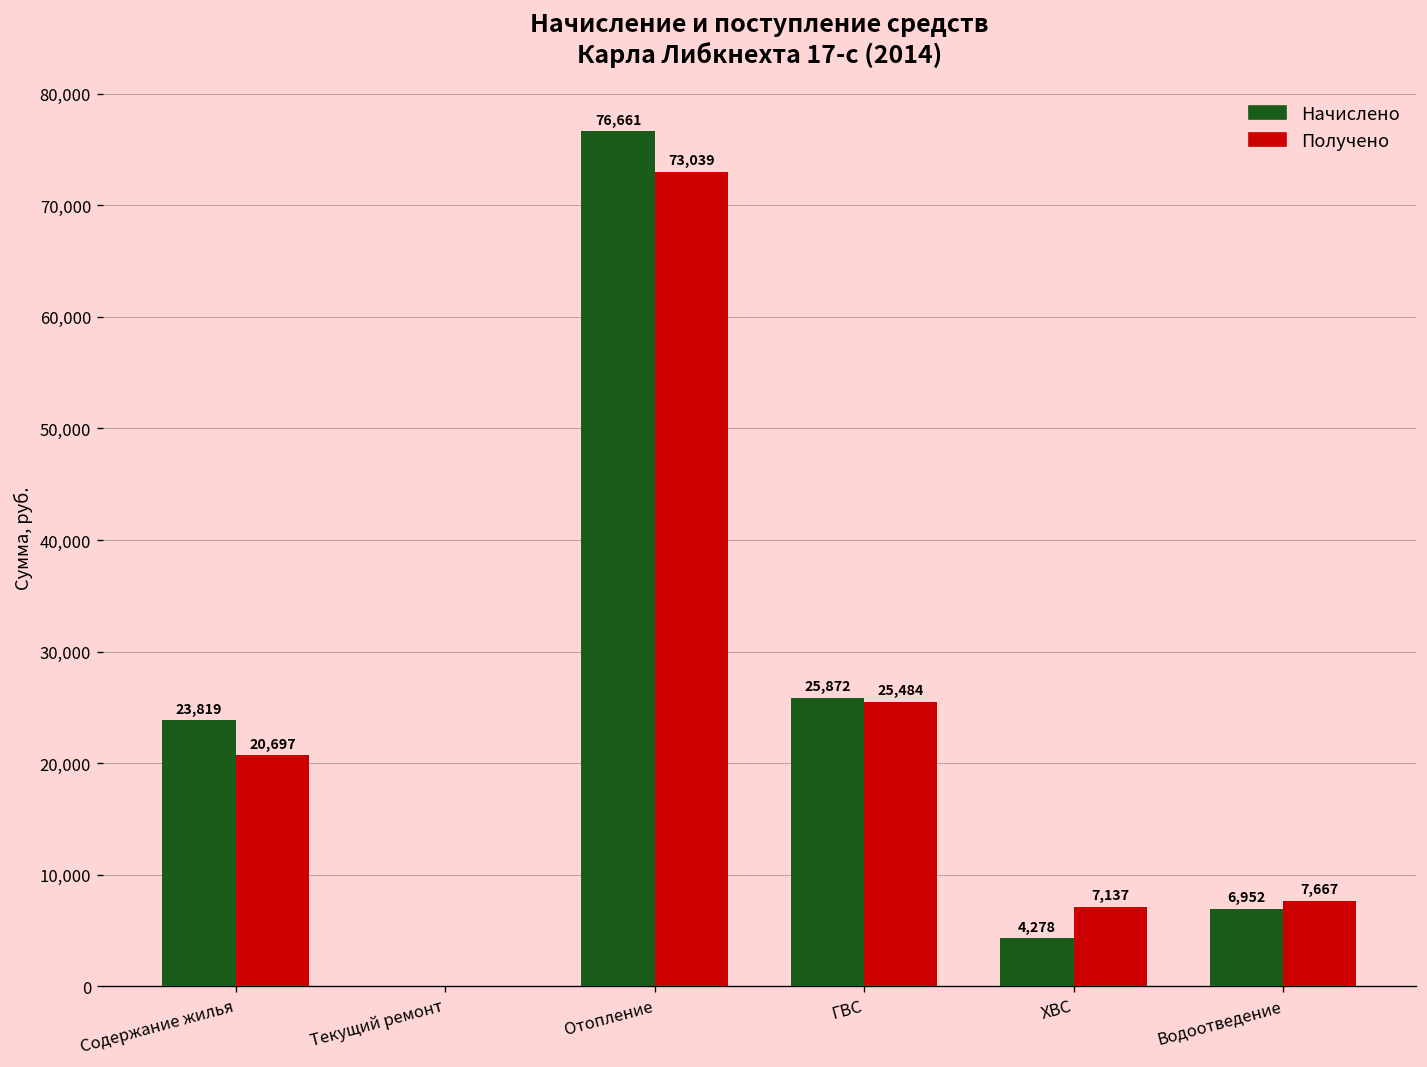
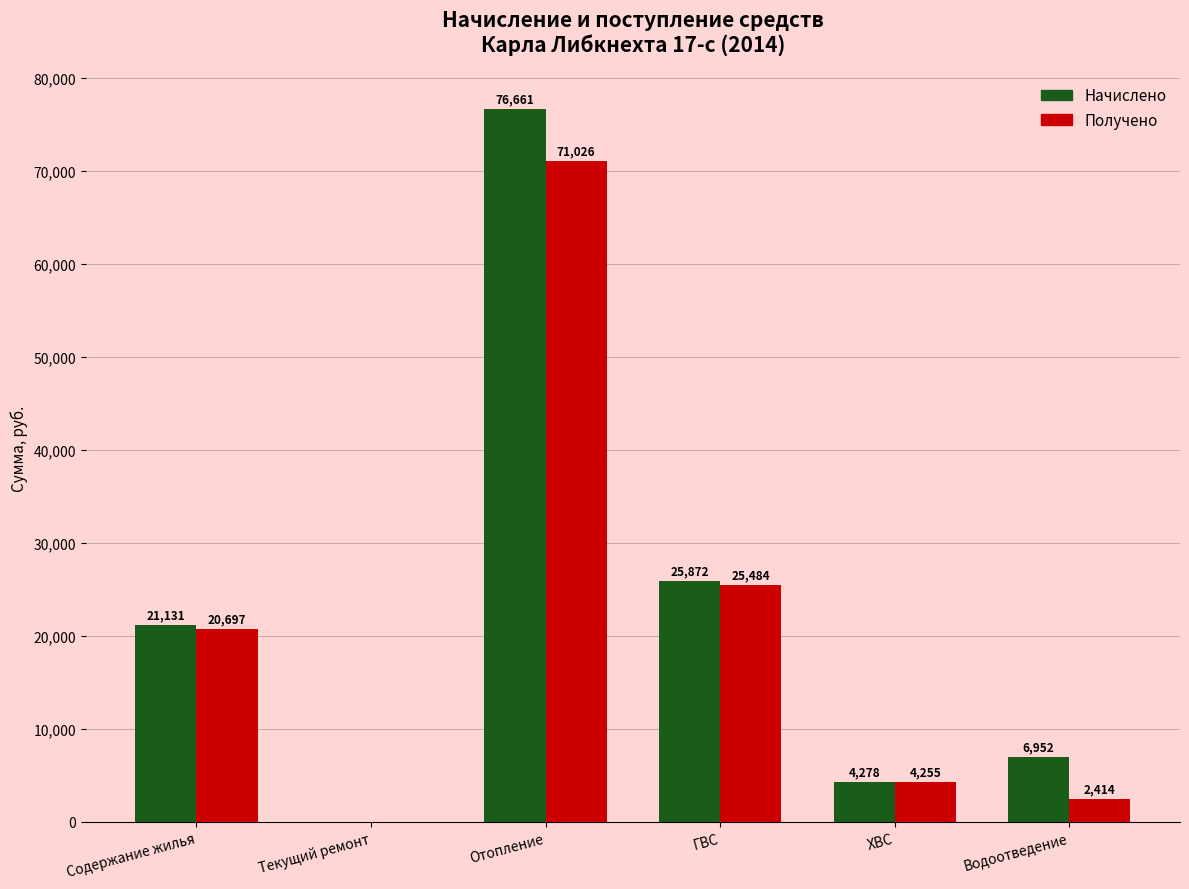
Начислено, Содержание жилья: 23,819 -> 21,131
Получено, Отопление: 73,039 -> 71,026
Получено, ХВС: 7,137 -> 4,255
Получено, Водоотведение: 7,667 -> 2,414
